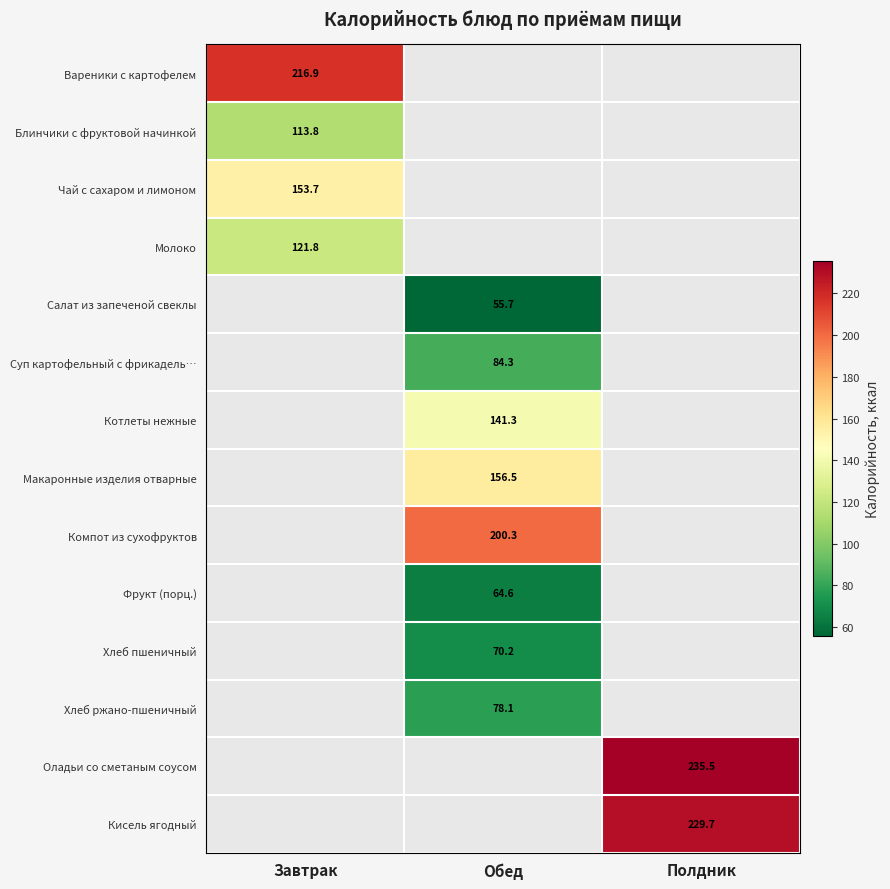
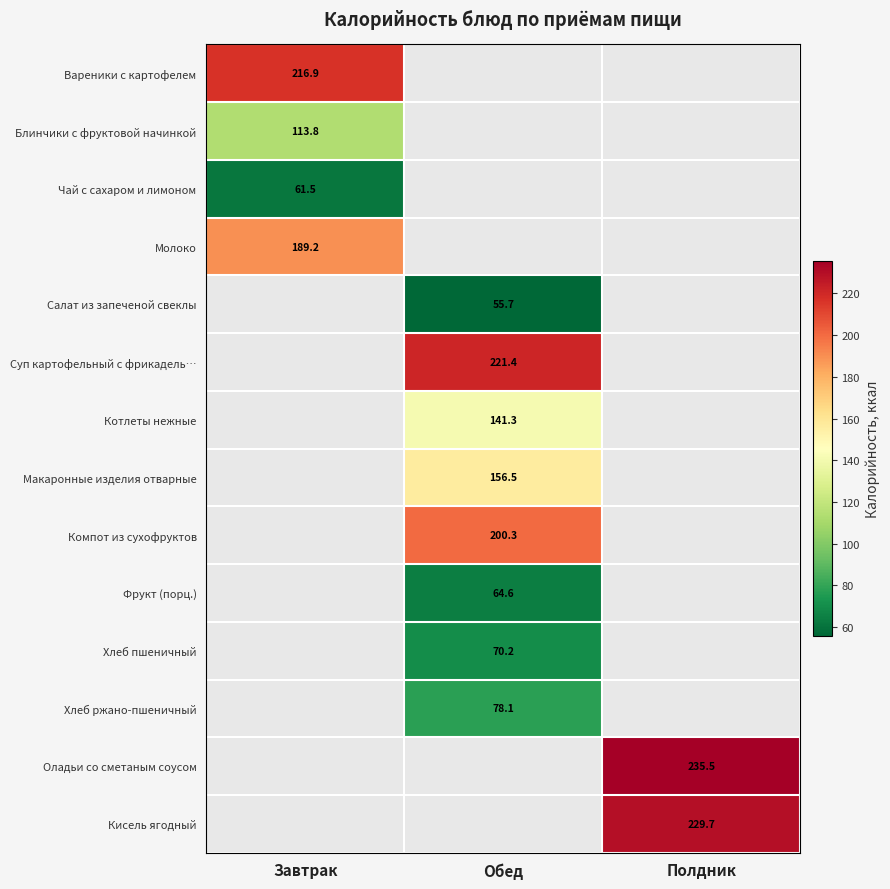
Чай с сахаром и лимоном, Завтрак: 153.7 -> 61.5
Молоко, Завтрак: 121.8 -> 189.2
Суп картофельный с фрикадель…, Обед: 84.3 -> 221.4
